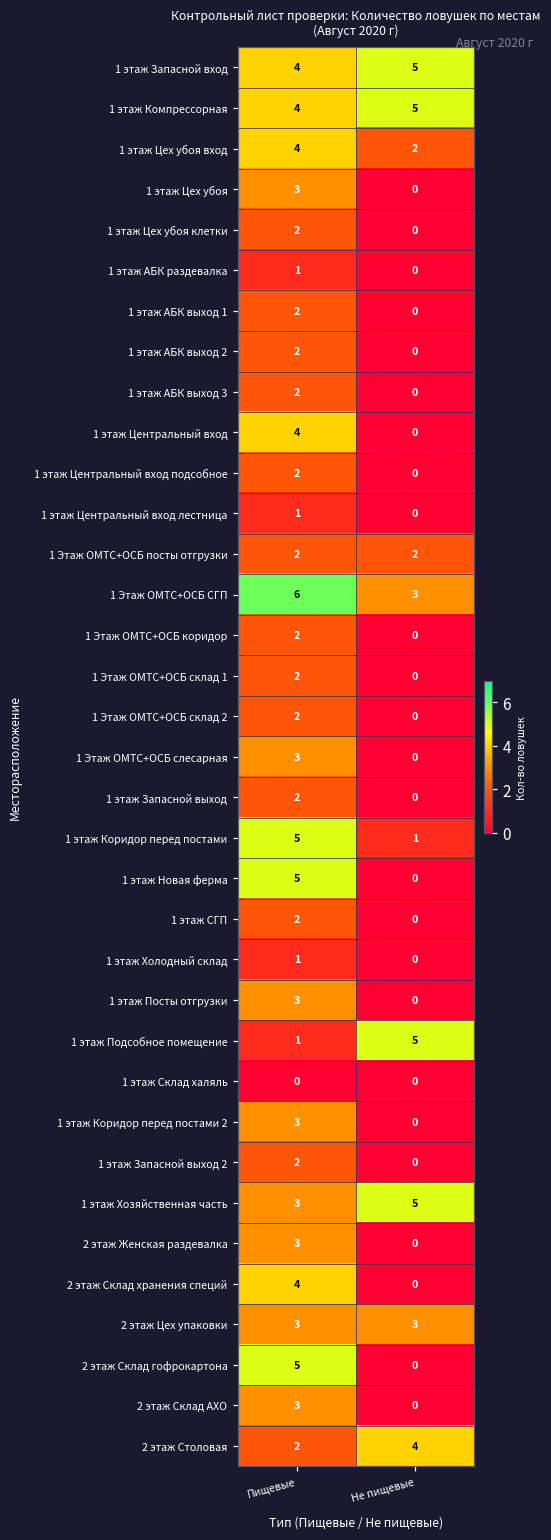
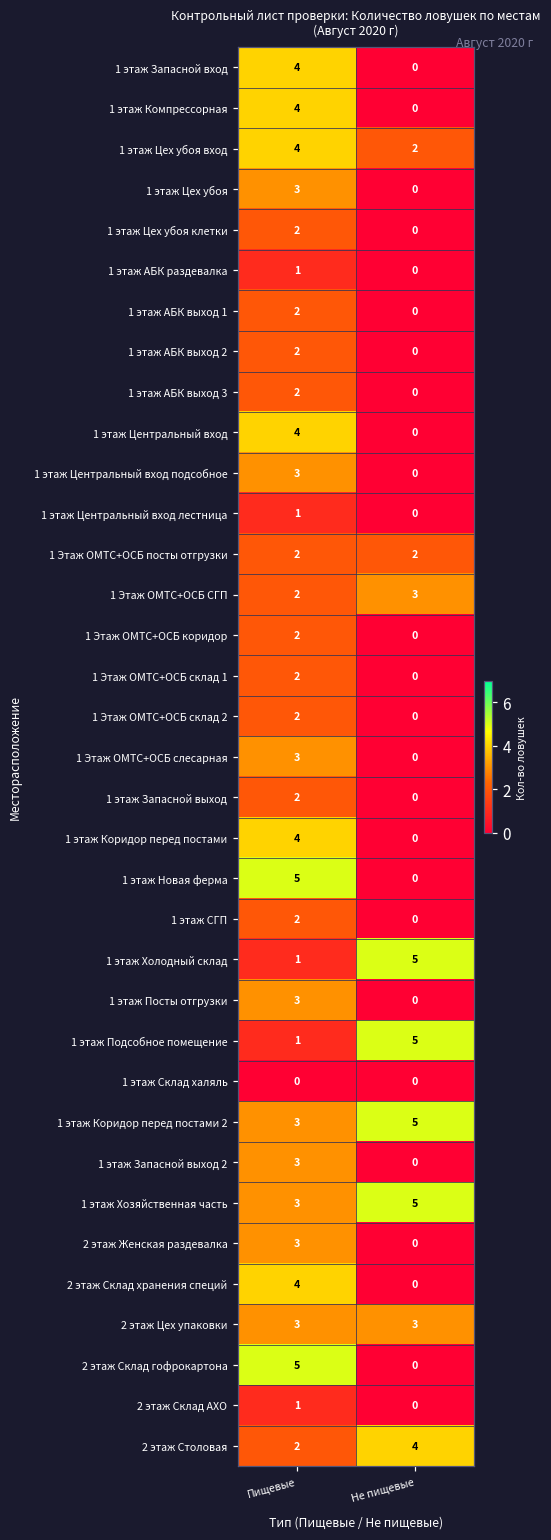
1 этаж Запасной вход, Не пищевые: 5 -> 0
1 этаж Компрессорная, Не пищевые: 5 -> 0
1 этаж Центральный вход подсобное, Пищевые: 2 -> 3
1 Этаж ОМТС+ОСБ СГП, Пищевые: 6 -> 2
1 этаж Коридор перед постами, Пищевые: 5 -> 4
1 этаж Коридор перед постами, Не пищевые: 1 -> 0
1 этаж Холодный склад, Не пищевые: 0 -> 5
1 этаж Коридор перед постами 2, Не пищевые: 0 -> 5
1 этаж Запасной выход 2, Пищевые: 2 -> 3
2 этаж Склад АХО, Пищевые: 3 -> 1
